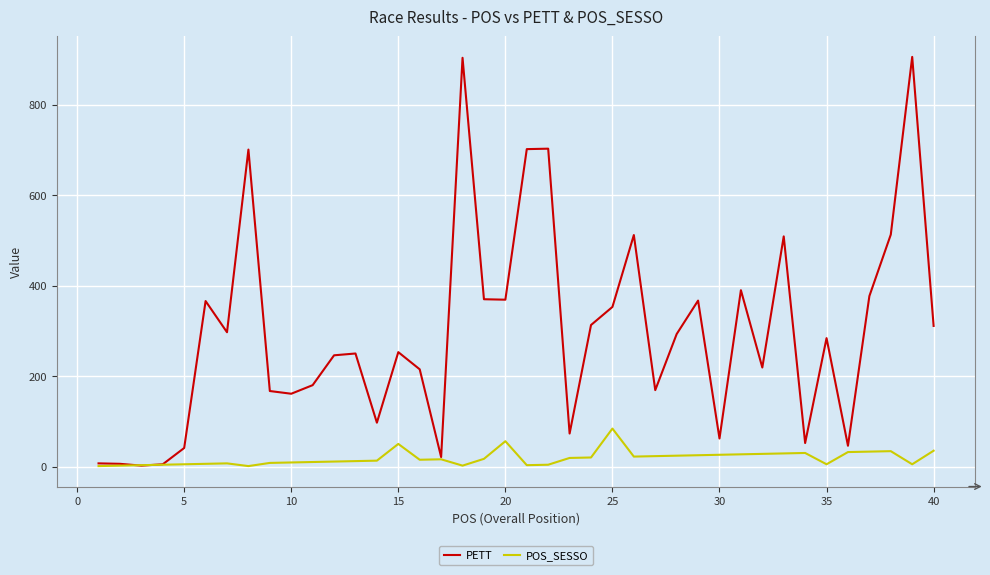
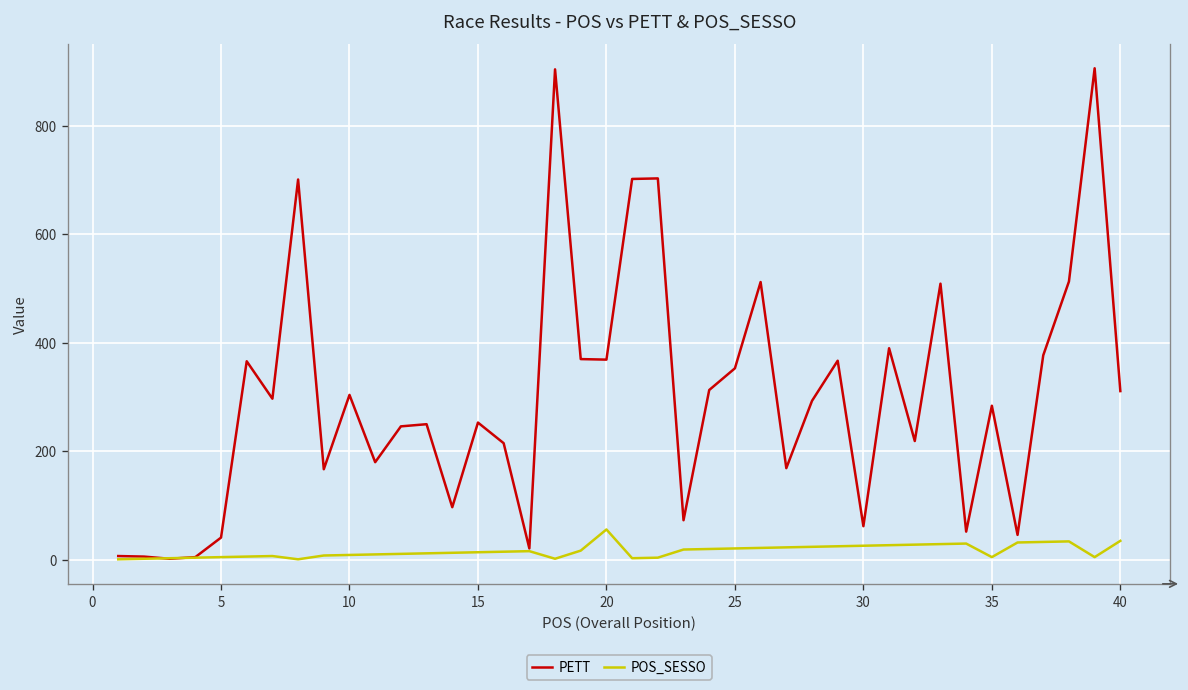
PETT, 10: 160 -> 300
POS_SESSO, 15: 50 -> 10
POS_SESSO, 25: 80 -> 20
